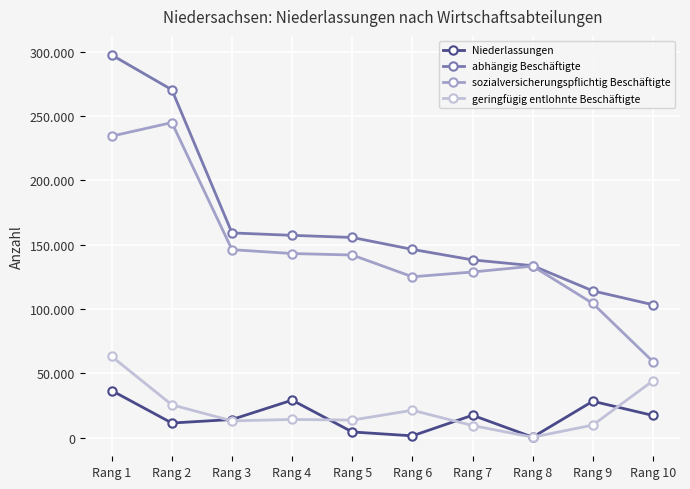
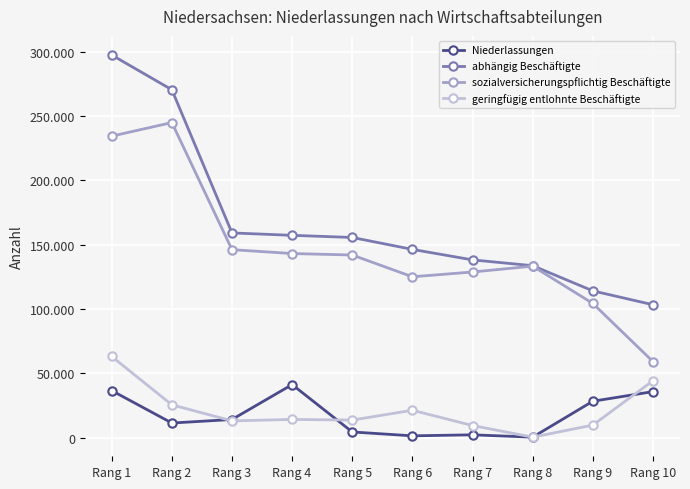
Niederlassungen, Rang 4: 29 -> 41
Niederlassungen, Rang 7: 17 -> 2
Niederlassungen, Rang 10: 17 -> 36
